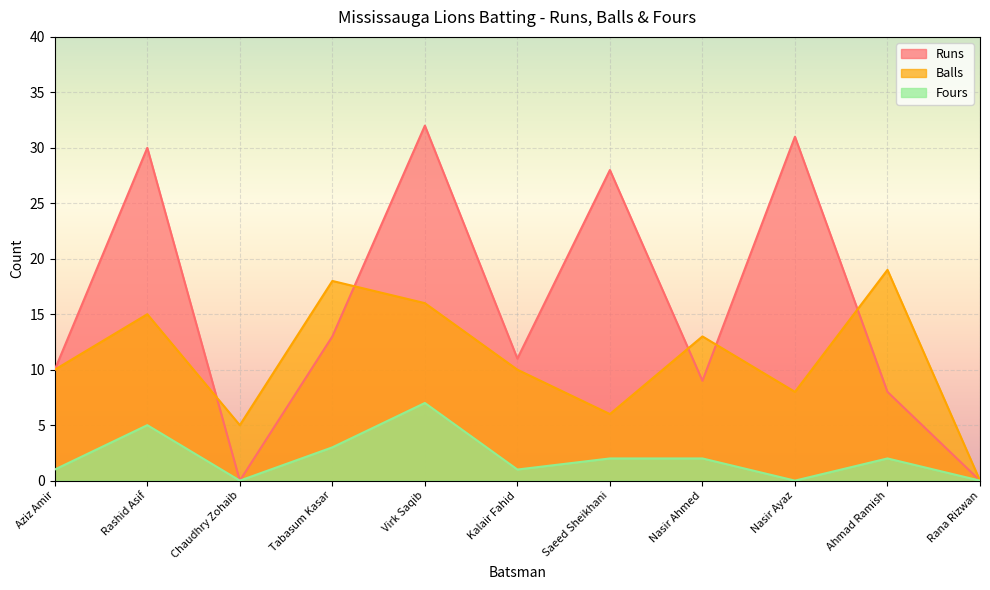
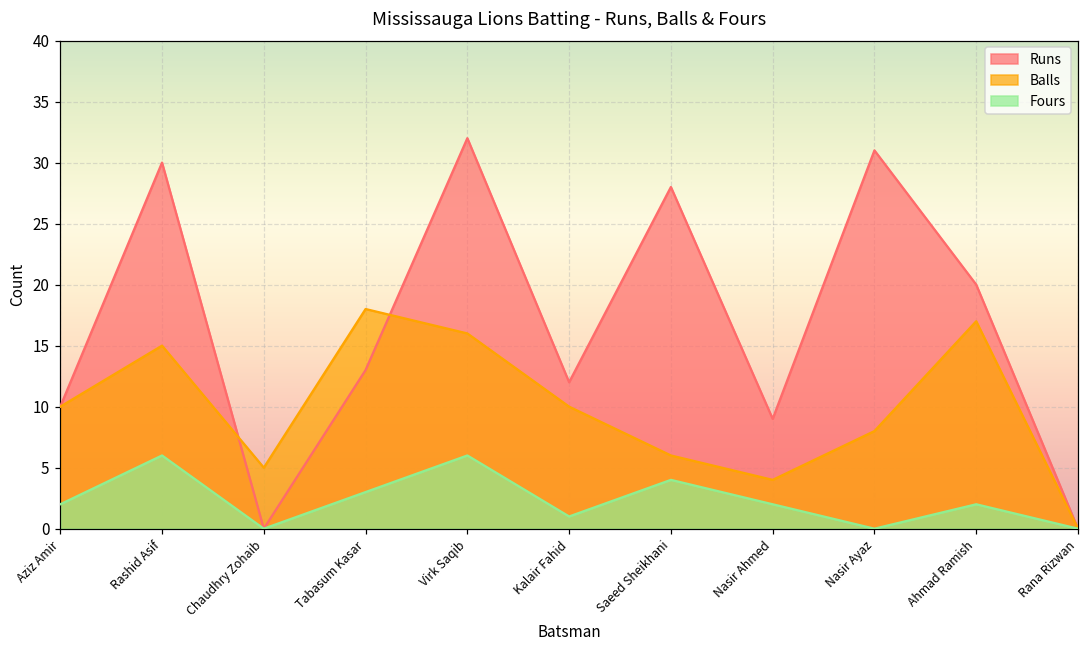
Fours, Aziz Amir: 1 -> 2
Fours, Rashid Asif: 5 -> 6
Fours, Virk Saqib: 7 -> 6
Runs, Kalair Fahid: 11 -> 12
Fours, Saeed Sheikhani: 2 -> 4
Balls, Nasir Ahmed: 13 -> 4
Runs, Ahmad Ramish: 8 -> 20
Balls, Ahmad Ramish: 19 -> 17
